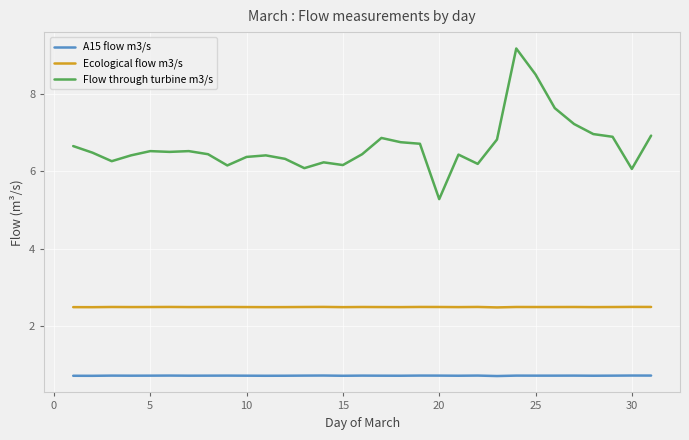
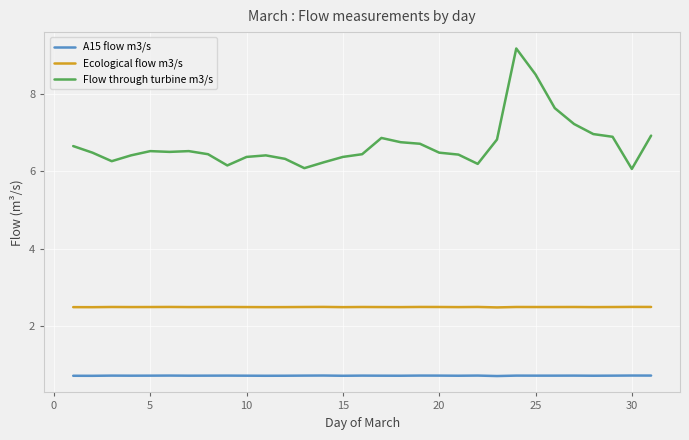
Flow through turbine m3/s, 15: 6.2 -> 6.4
Flow through turbine m3/s, 20: 5.3 -> 6.5
